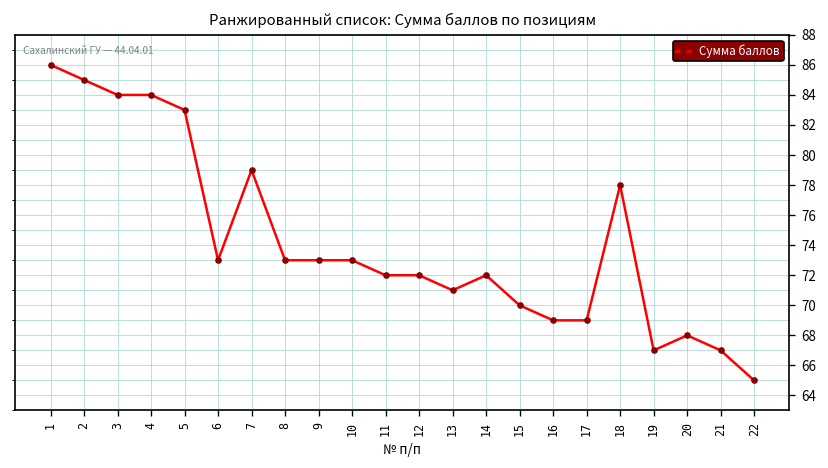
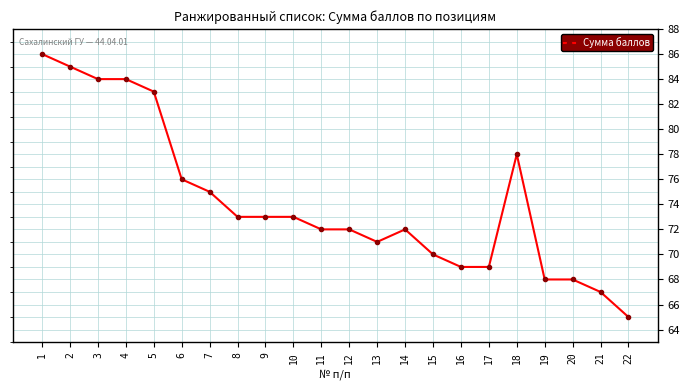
6: 73 -> 76
7: 79 -> 75
19: 67 -> 68
